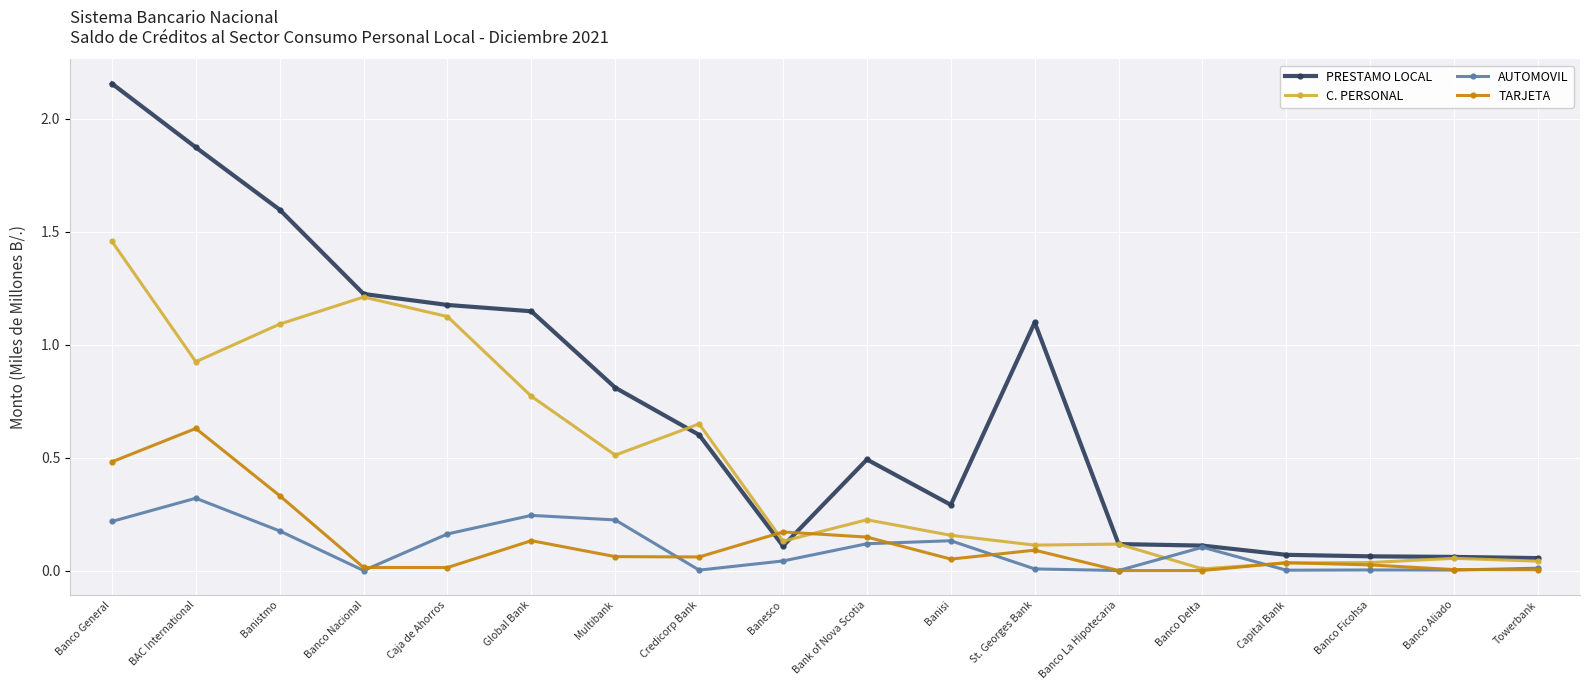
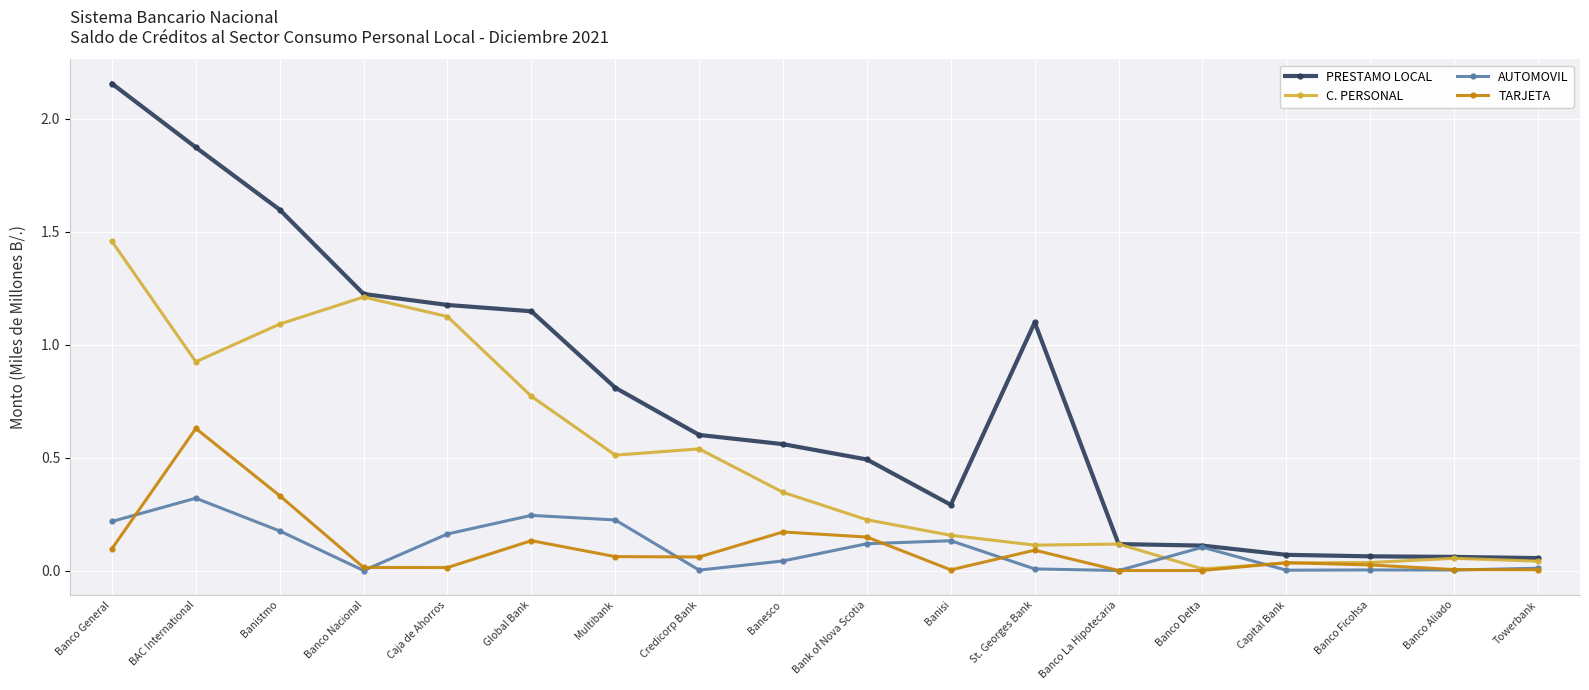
TARJETA, Banco General: 0.48 -> 0.10
C. PERSONAL, Credicorp Bank: 0.65 -> 0.54
PRESTAMO LOCAL, Banesco: 0.11 -> 0.56
C. PERSONAL, Banesco: 0.13 -> 0.35
TARJETA, Banisi: 0.05 -> 0.00
